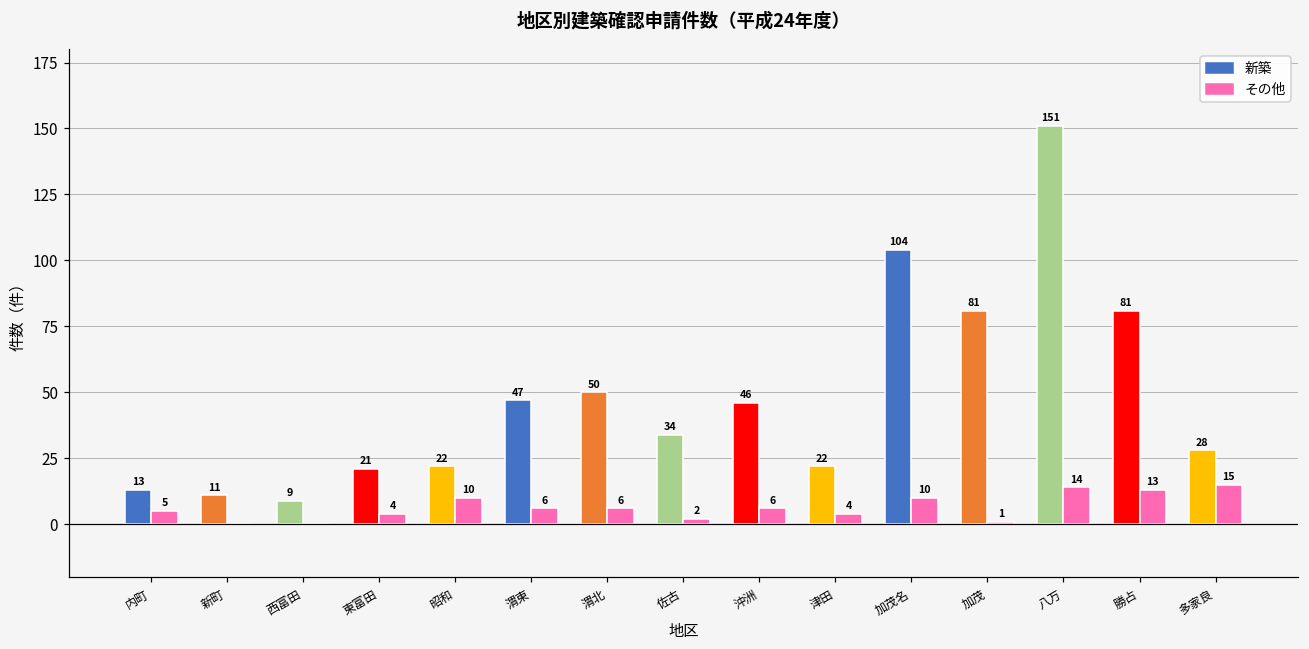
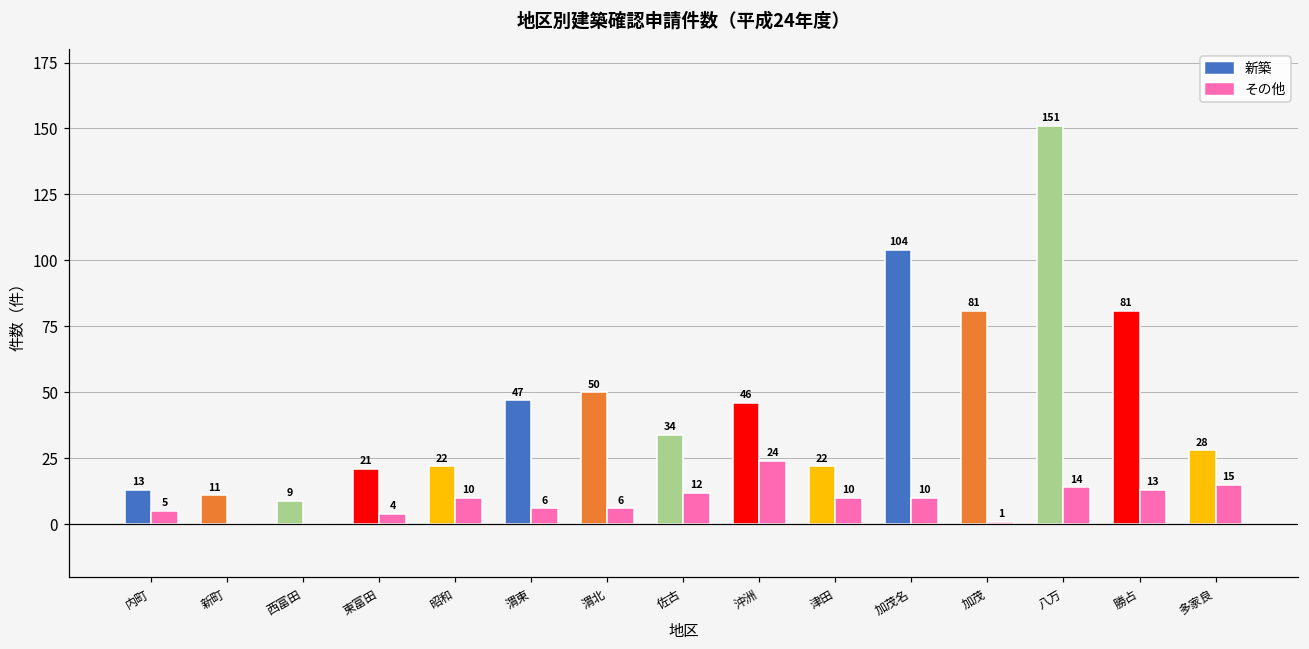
その他, 佐古: 2 -> 12
その他, 沖洲: 6 -> 24
その他, 津田: 4 -> 10
